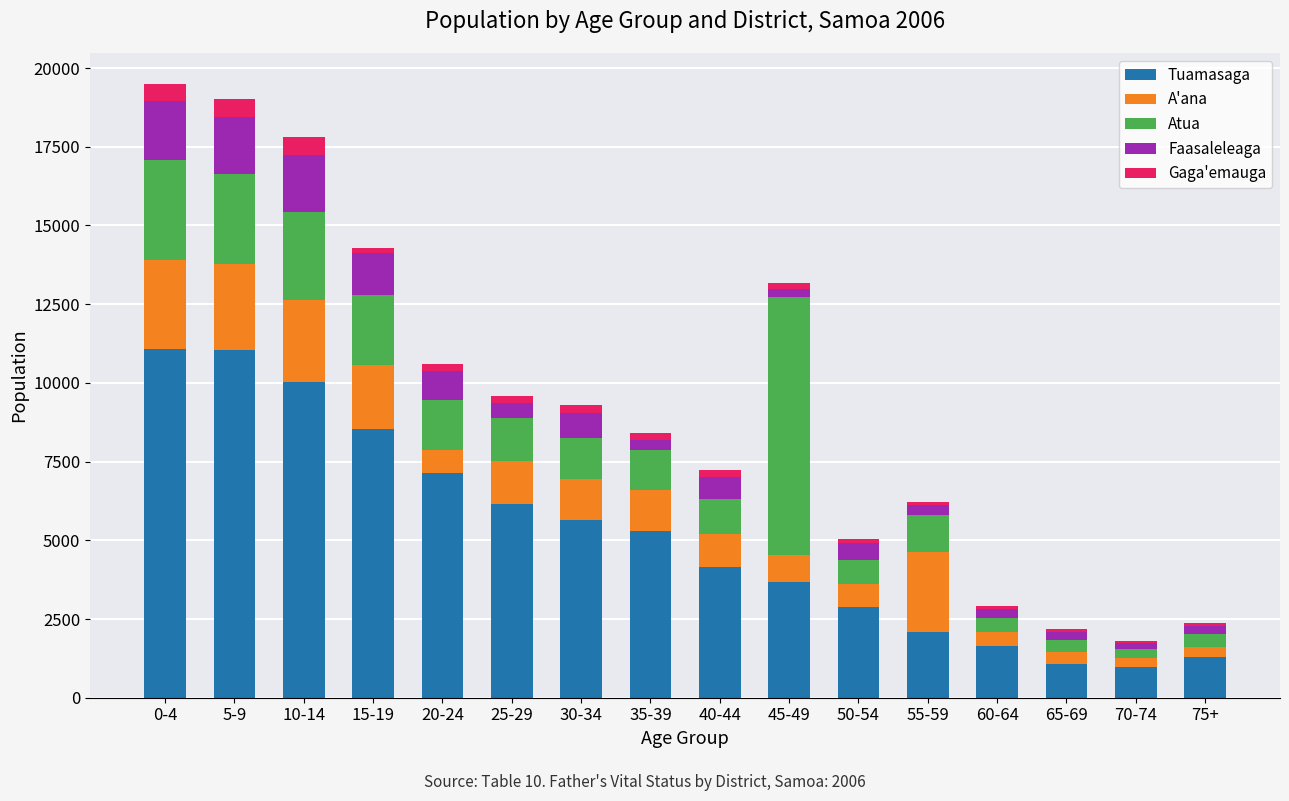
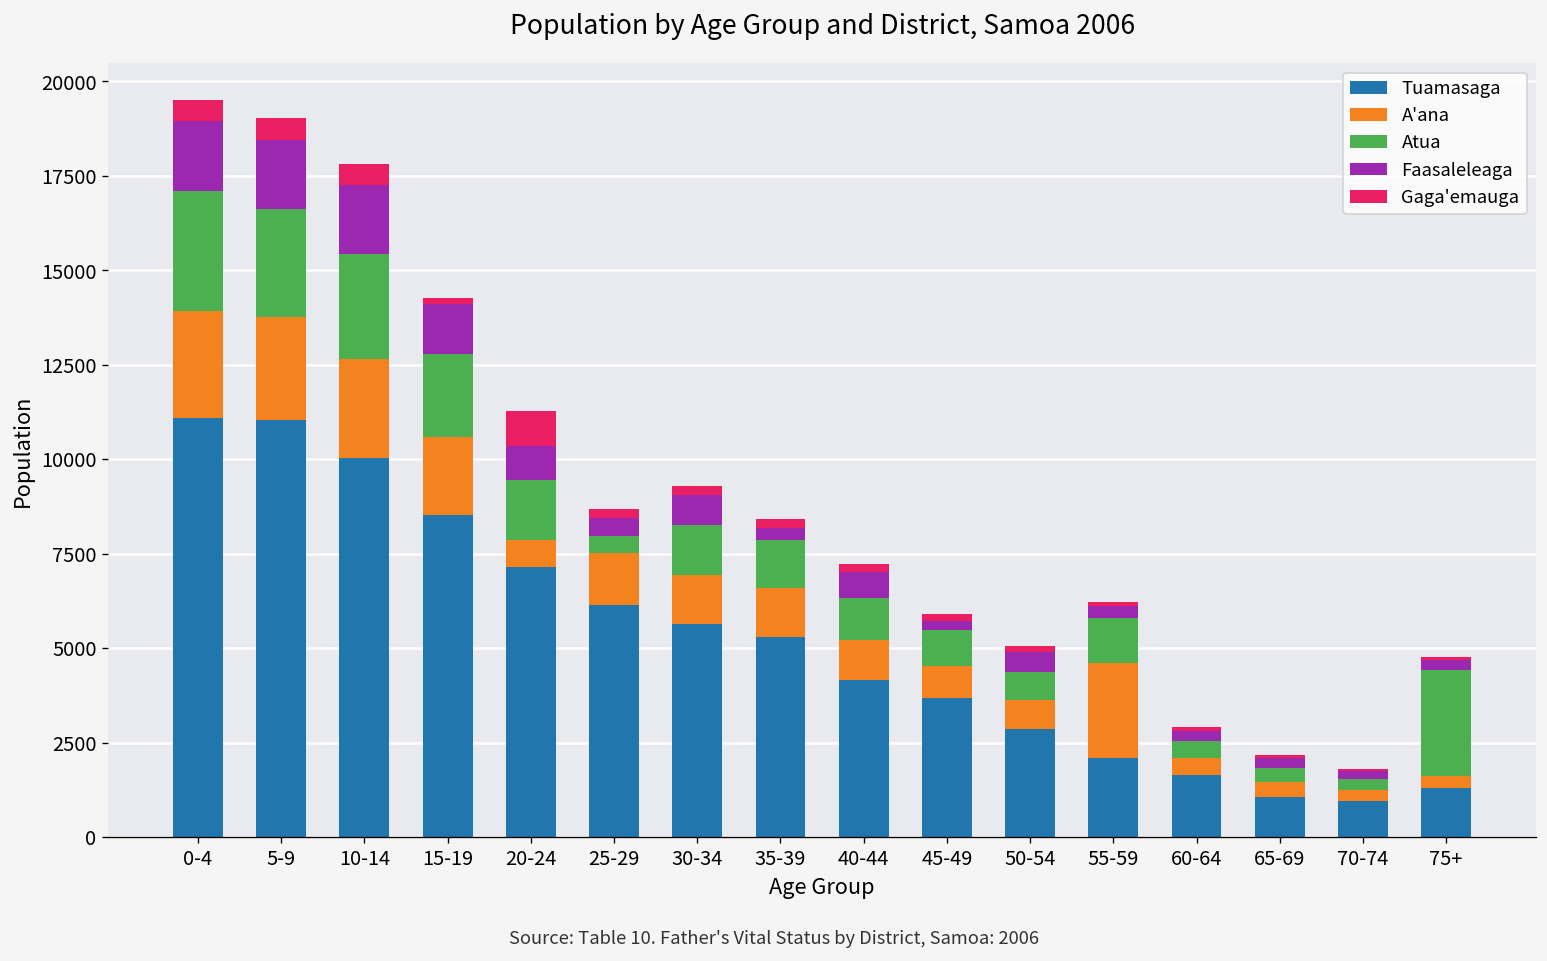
Gaga'emauga, 20-24: 200 -> 900
Atua, 25-29: 1400 -> 500
Atua, 45-49: 8200 -> 900
Atua, 75+: 400 -> 2800
